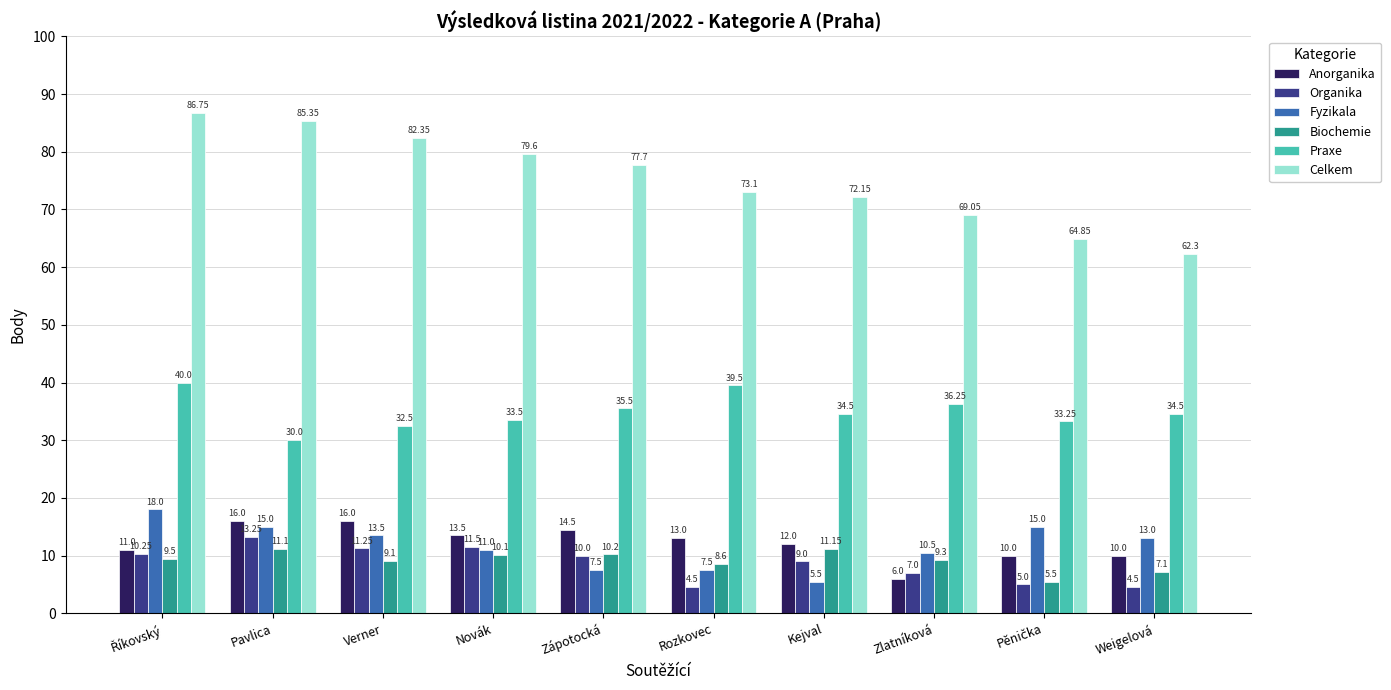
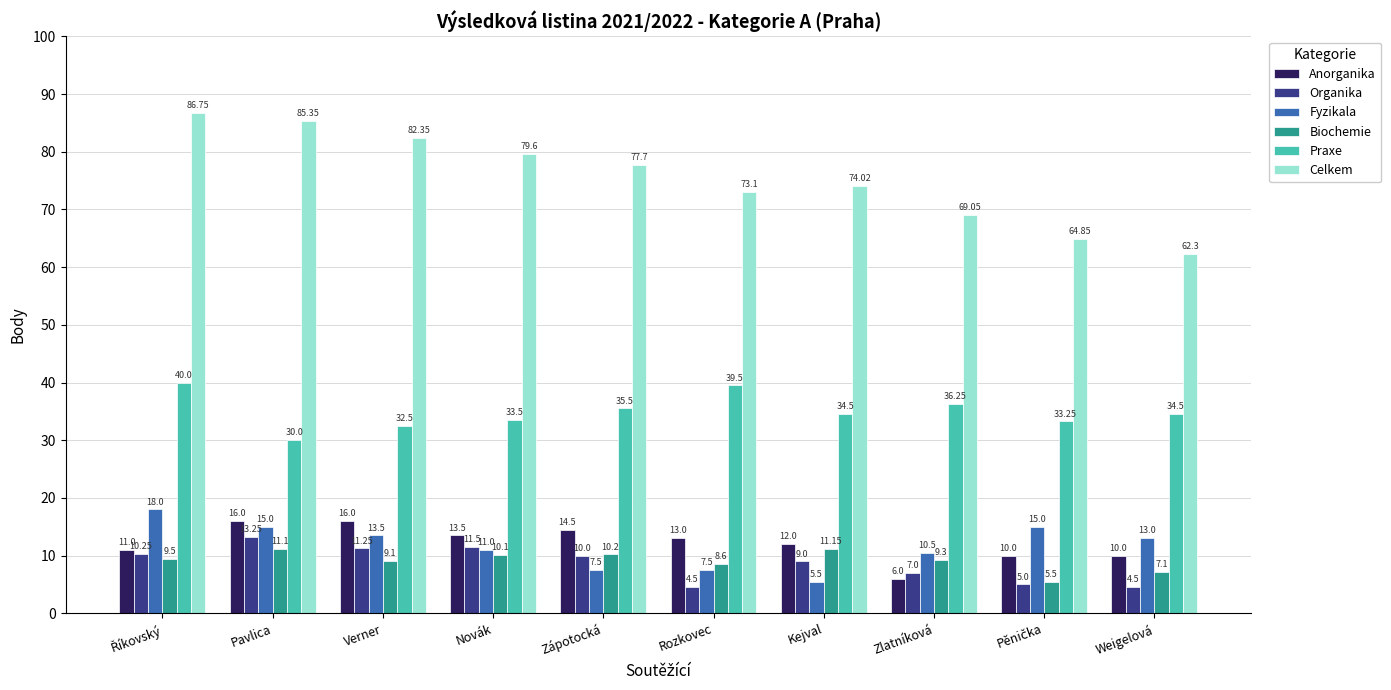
Celkem, Kejval: 72.15 -> 74.02
